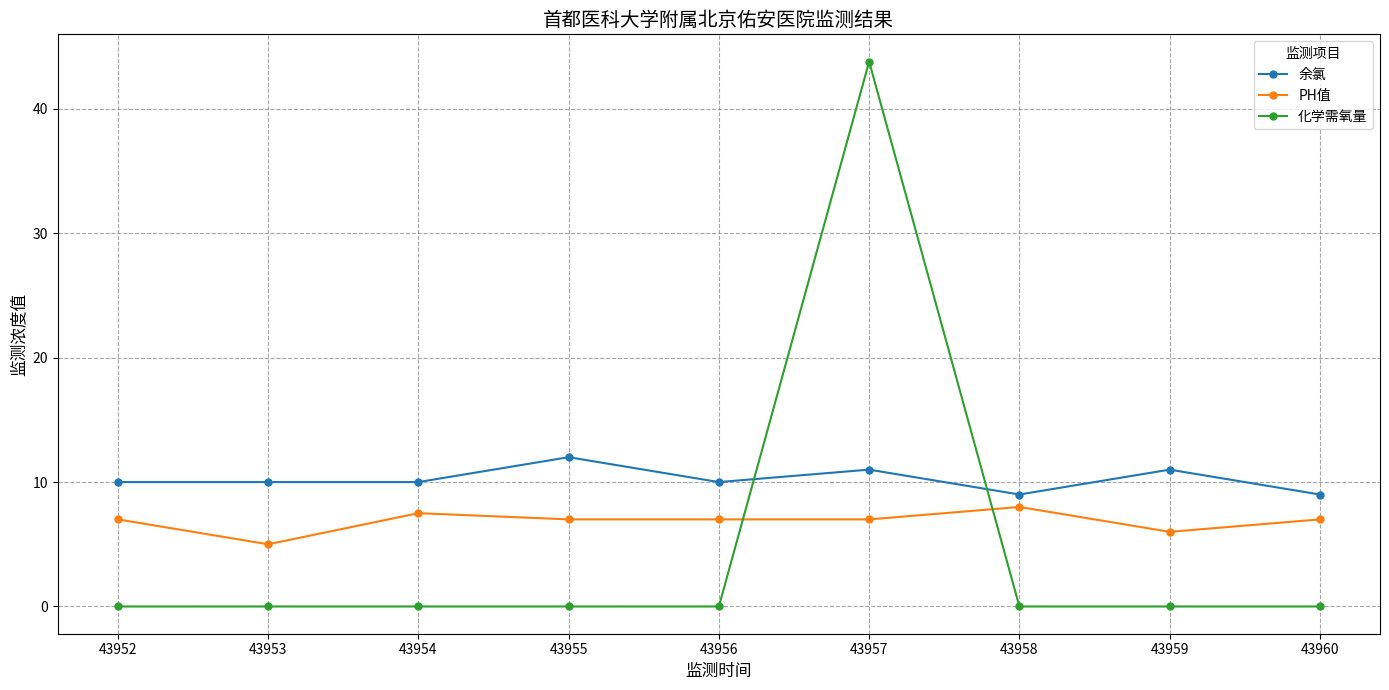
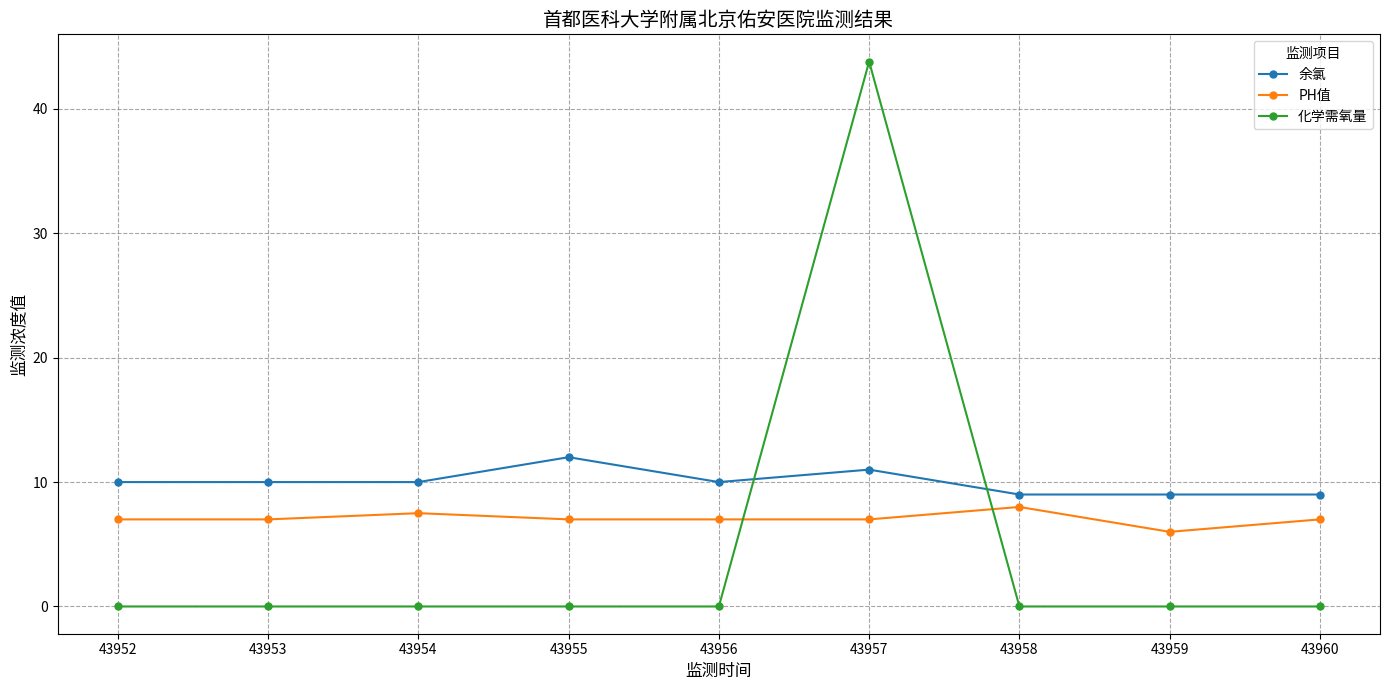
PH值, 43953: 5 -> 7
余氯, 43959: 11 -> 9
